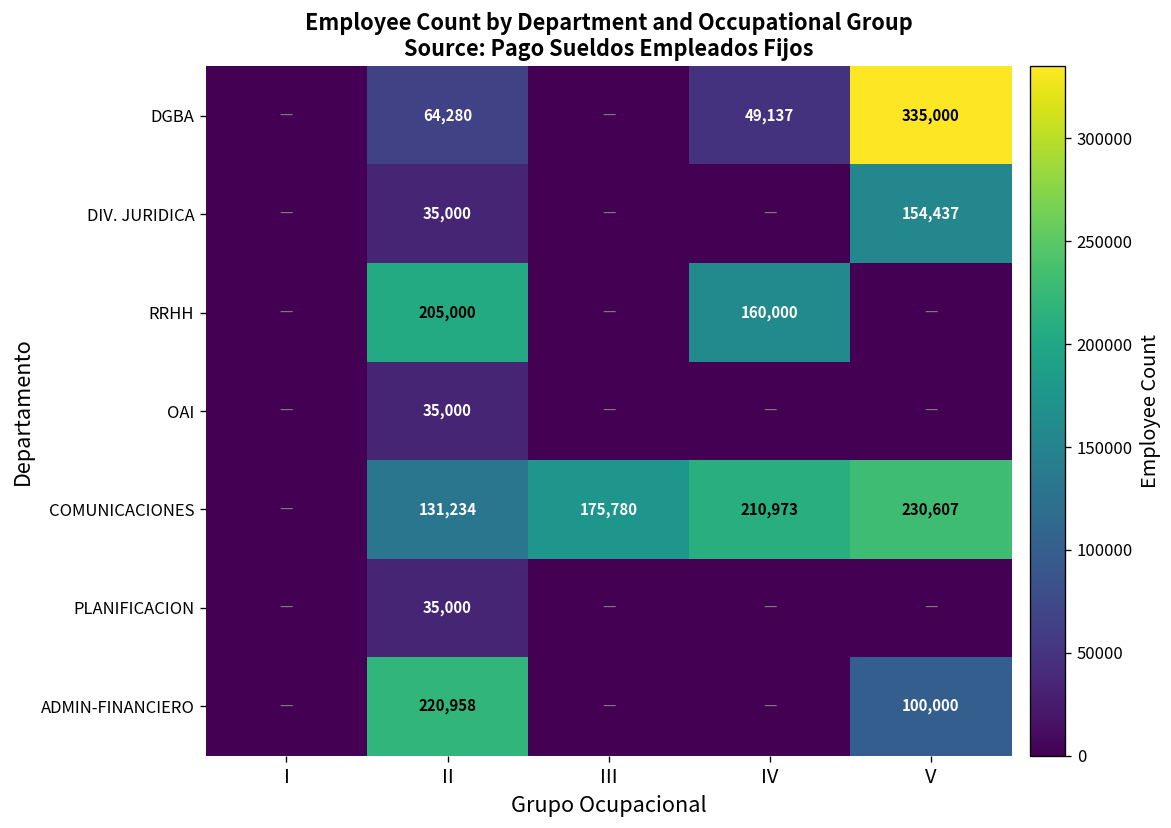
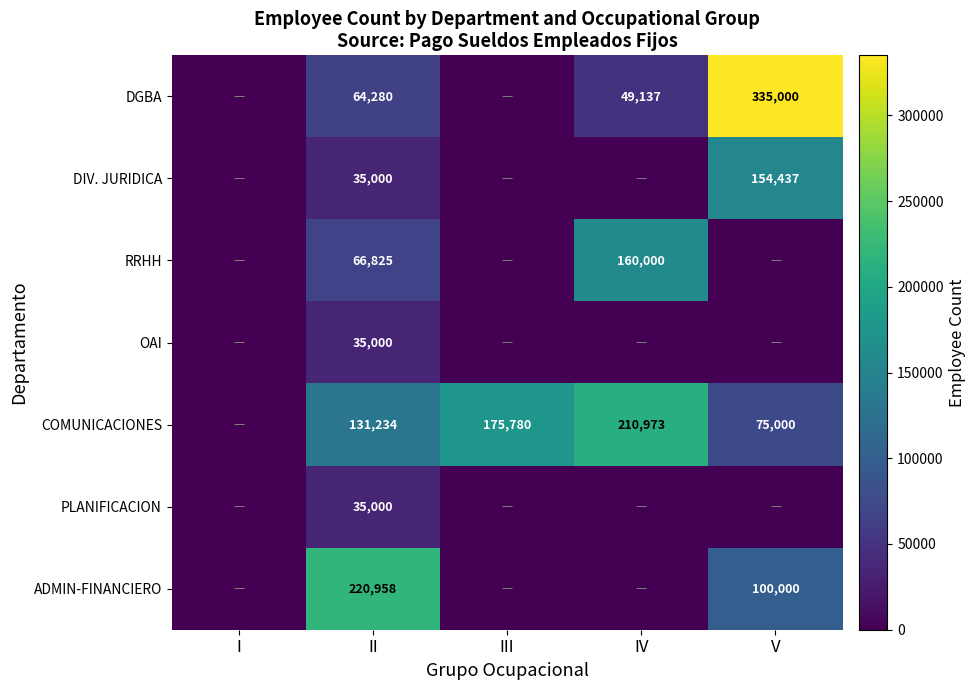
RRHH, II: 205,000 -> 66,825
COMUNICACIONES, V: 230,607 -> 75,000
